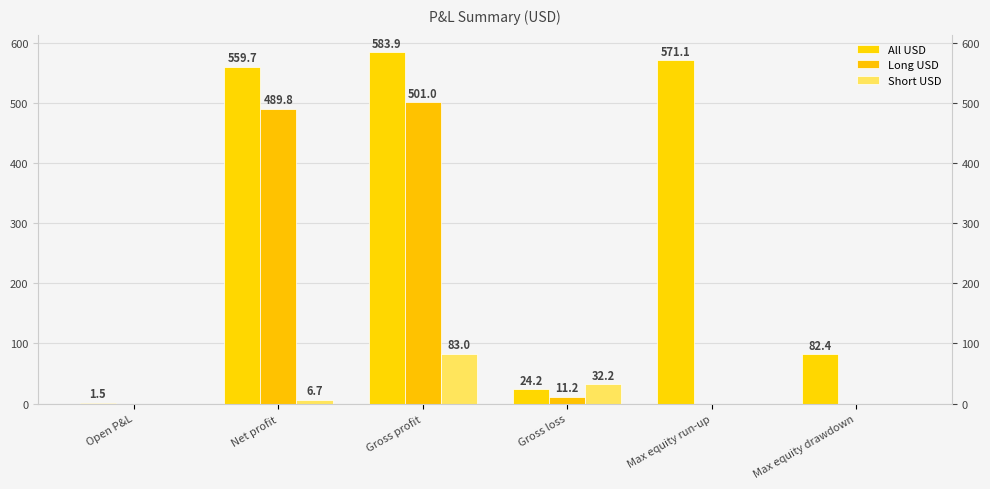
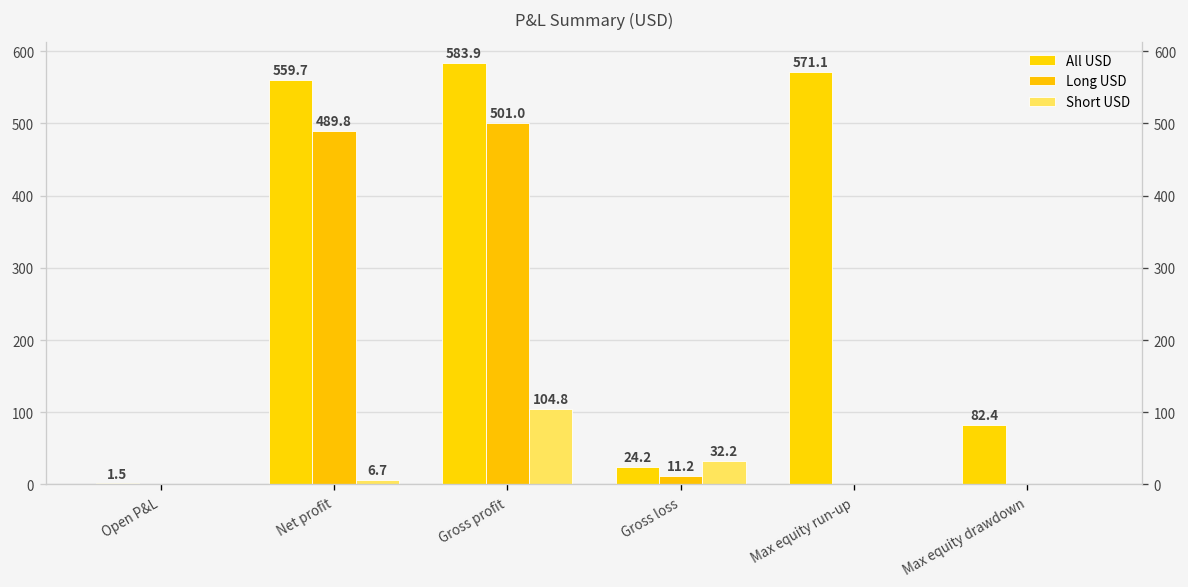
Short USD, Gross profit: 83.0 -> 104.8
